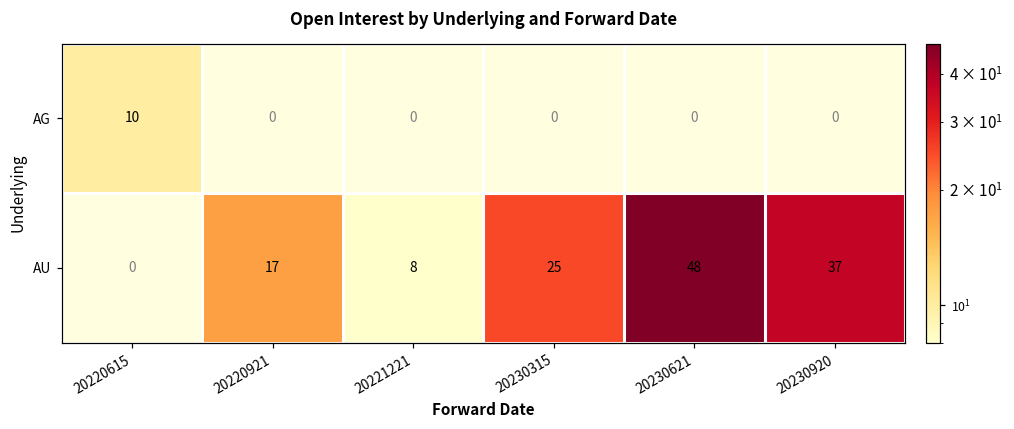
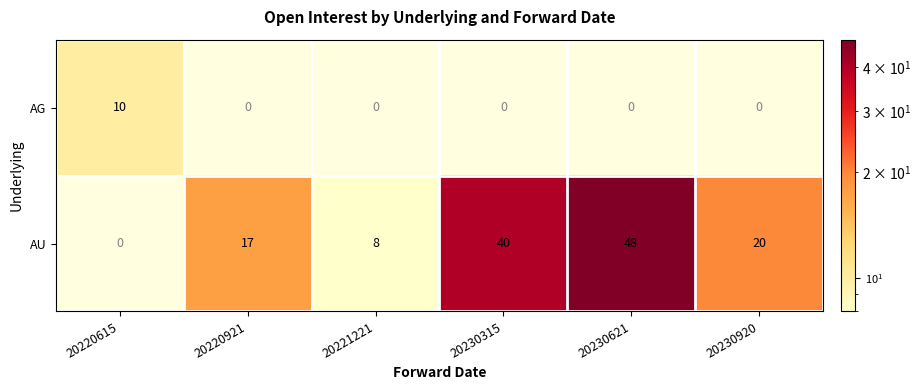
AU, 20230315: 25 -> 40
AU, 20230920: 37 -> 20
